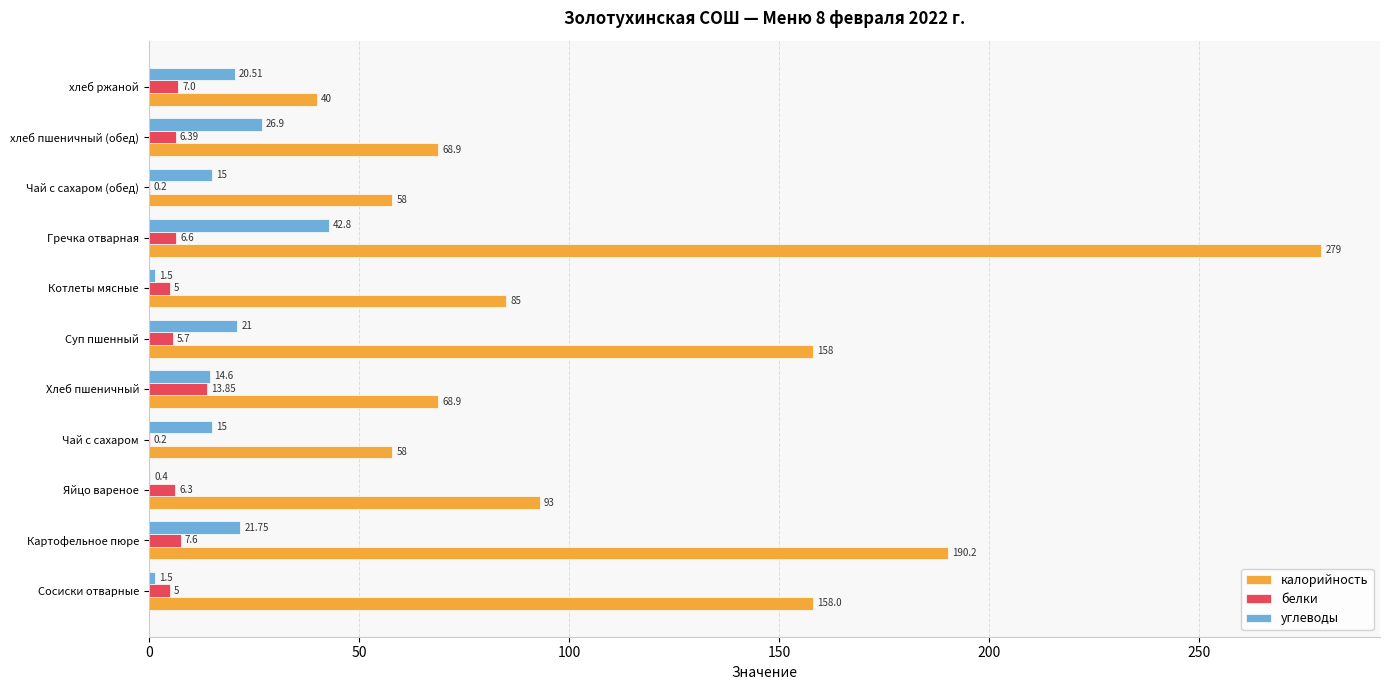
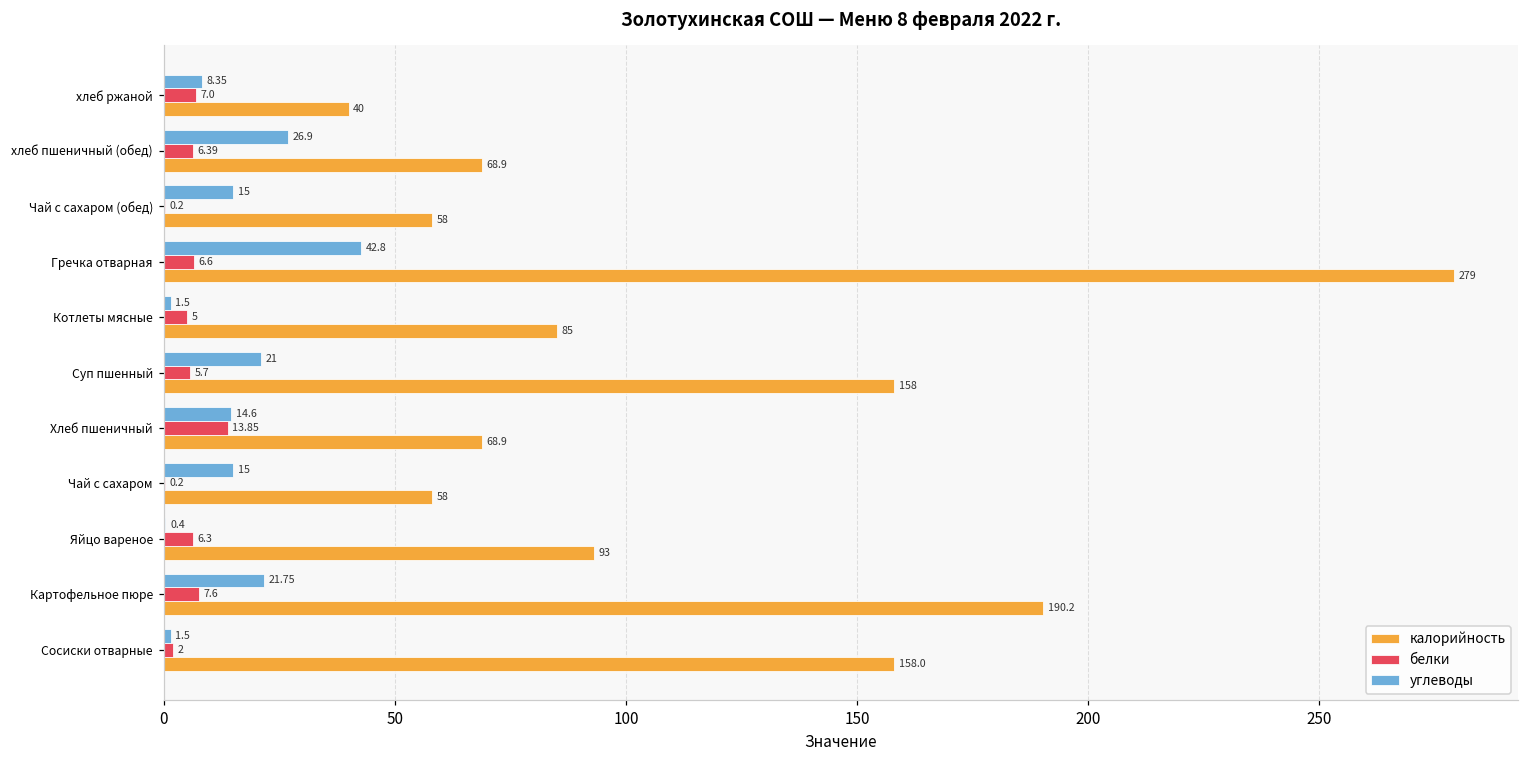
углеводы, хлеб ржаной: 20.51 -> 8.35
белки, Сосиски отварные: 5 -> 2
